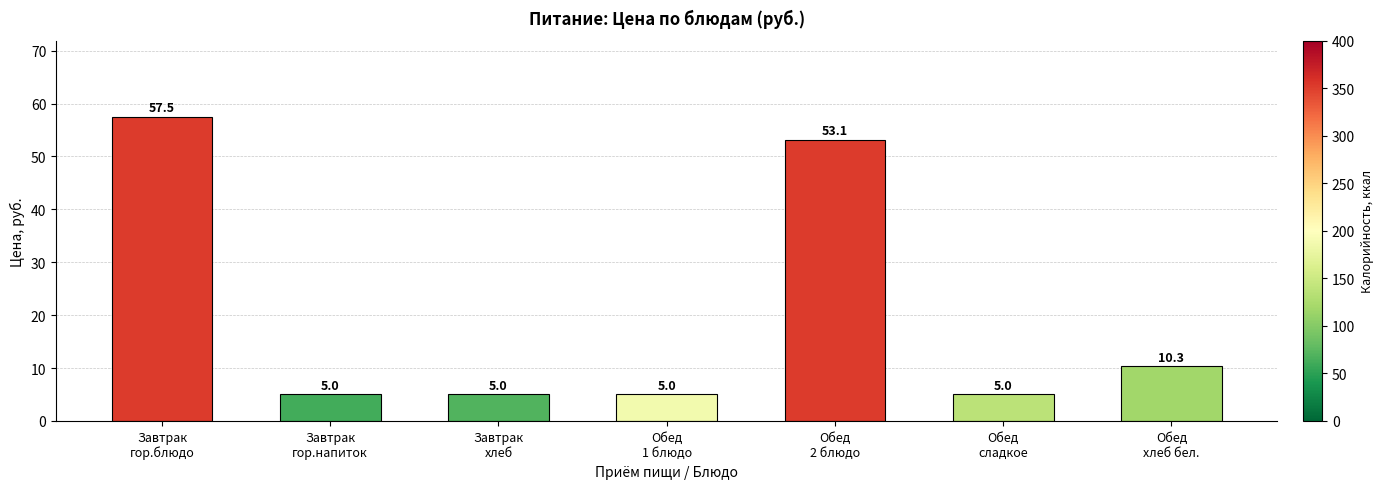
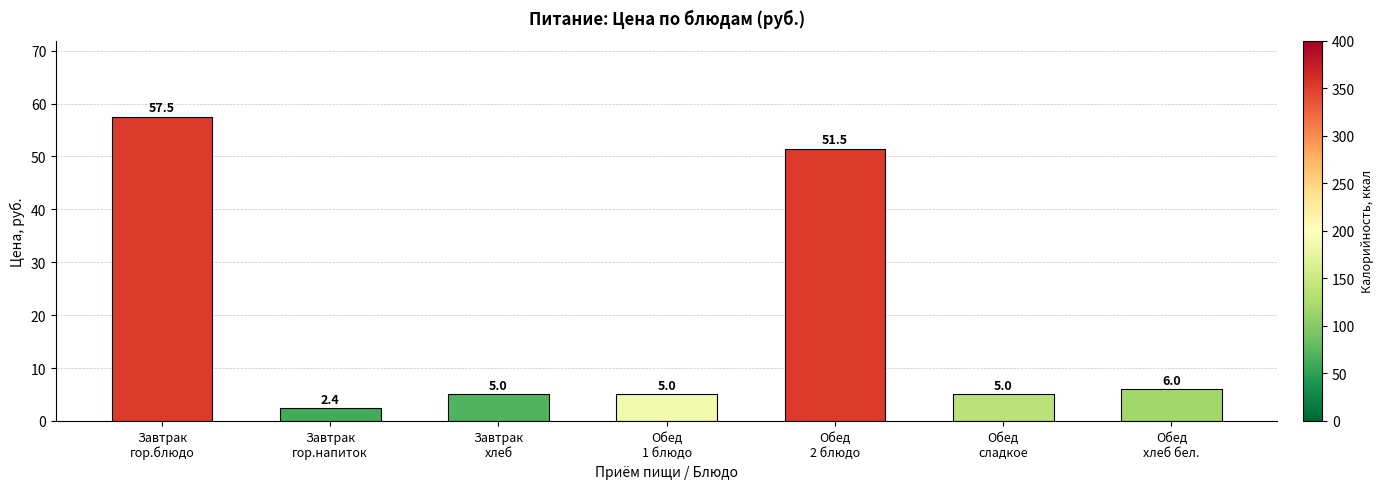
Завтрак гор.напиток: 5.0 -> 2.4
Обед 2 блюдо: 53.1 -> 51.5
Обед хлеб бел.: 10.3 -> 6.0
